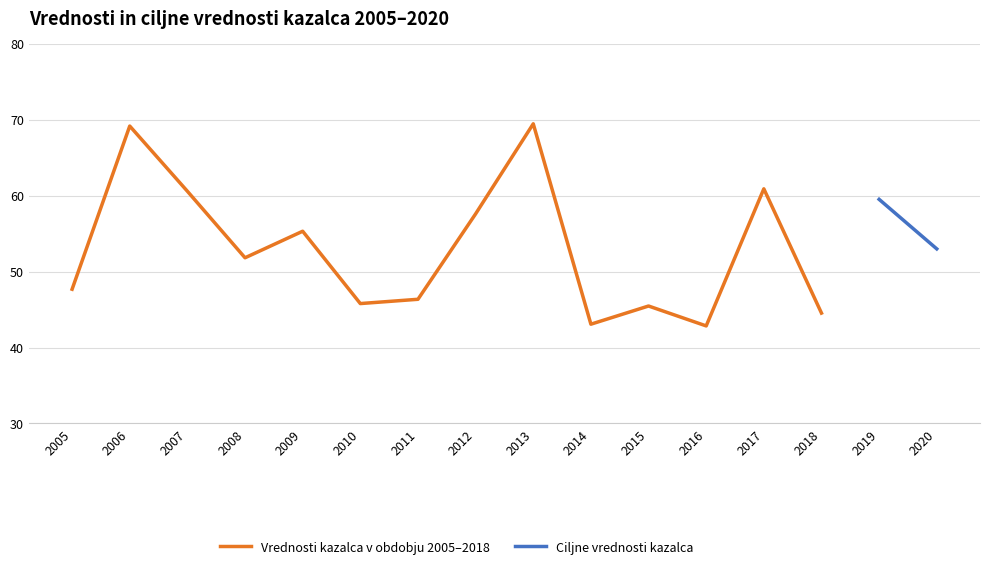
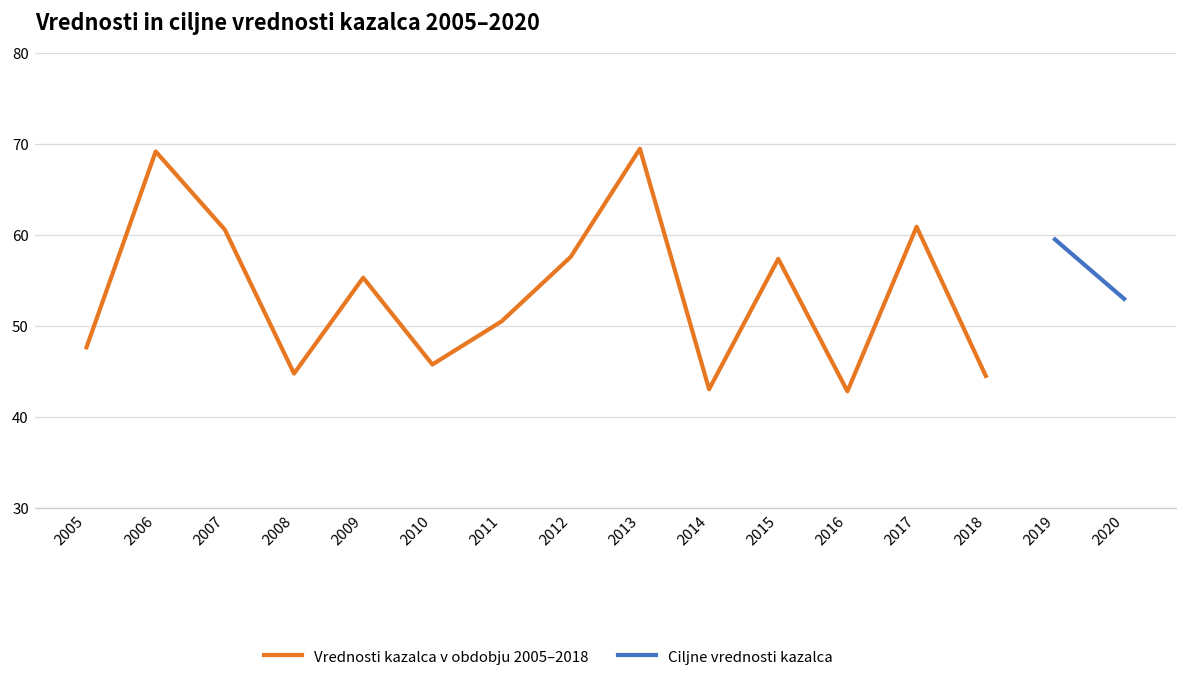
Vrednosti kazalca v obdobju 2005–2018, 2008: 52 -> 45
Vrednosti kazalca v obdobju 2005–2018, 2011: 46 -> 51
Vrednosti kazalca v obdobju 2005–2018, 2015: 45 -> 57
